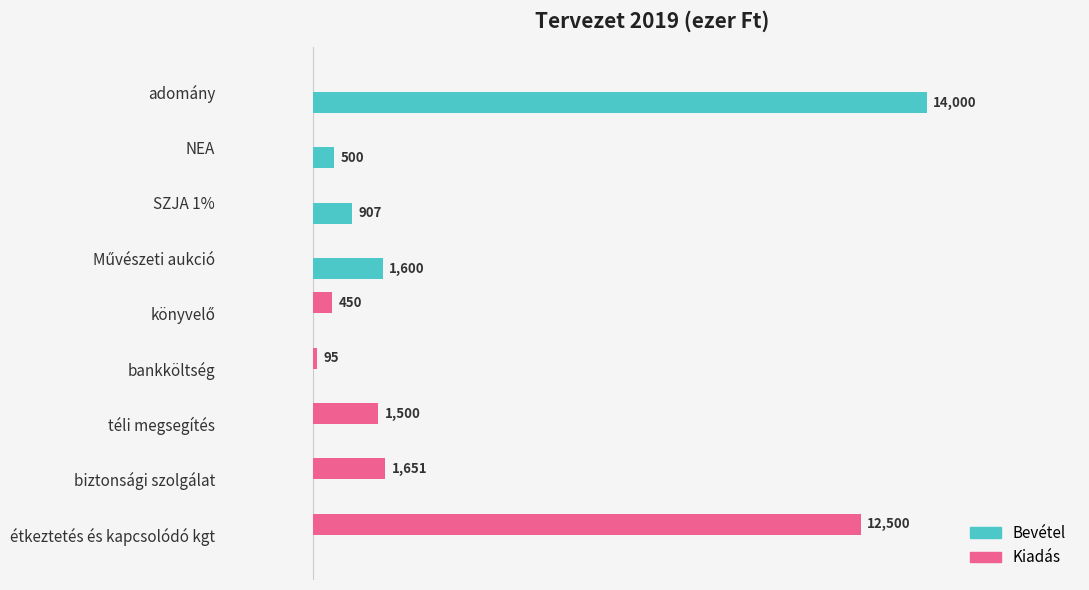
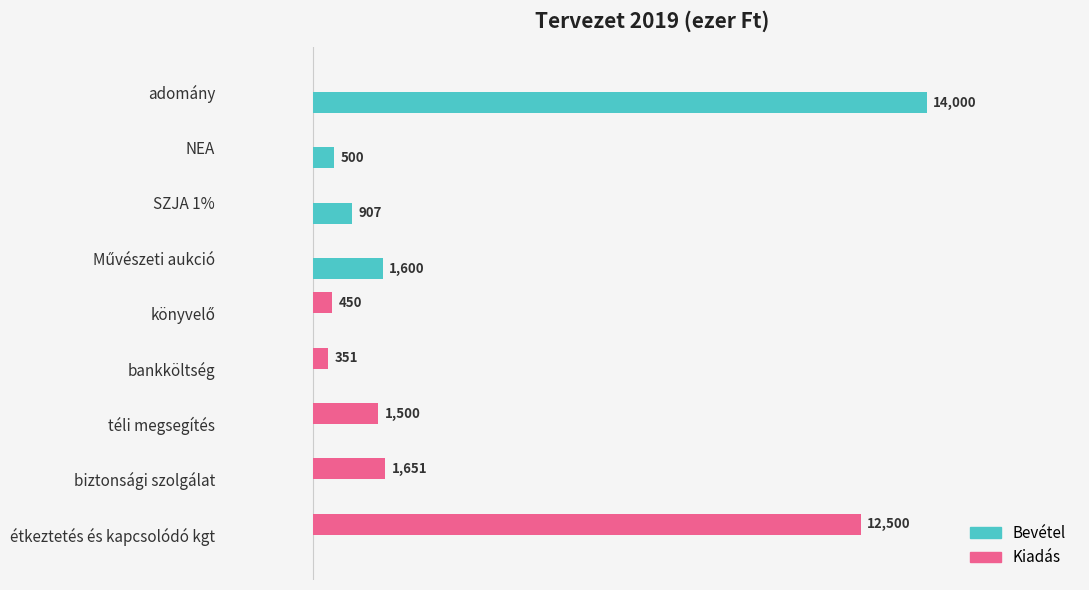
Kiadás, bankköltség: 95 -> 351
